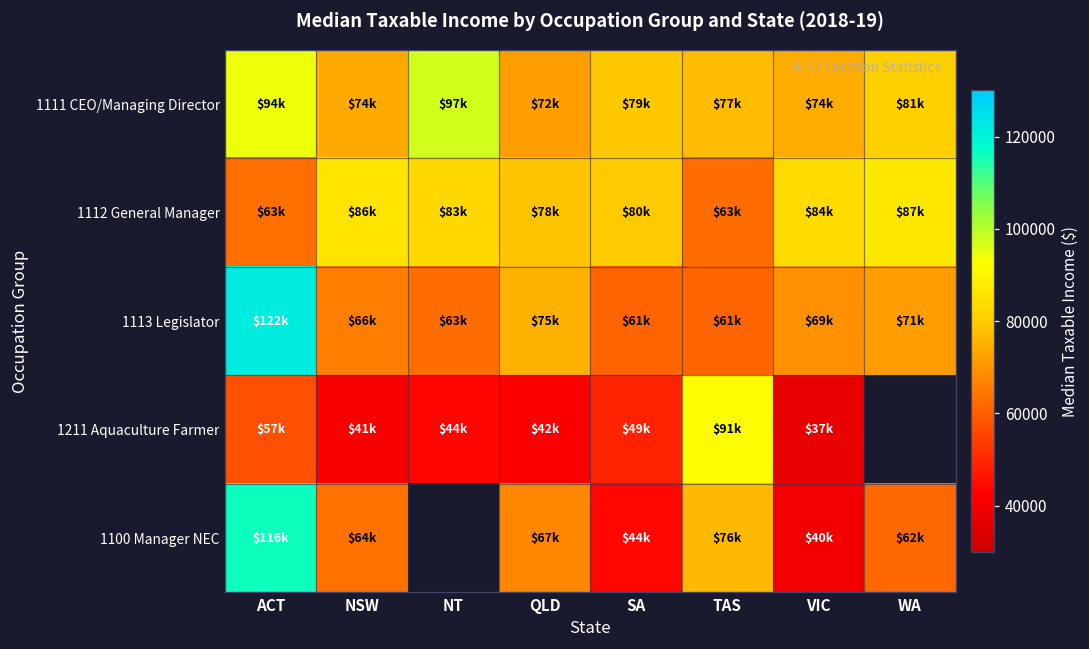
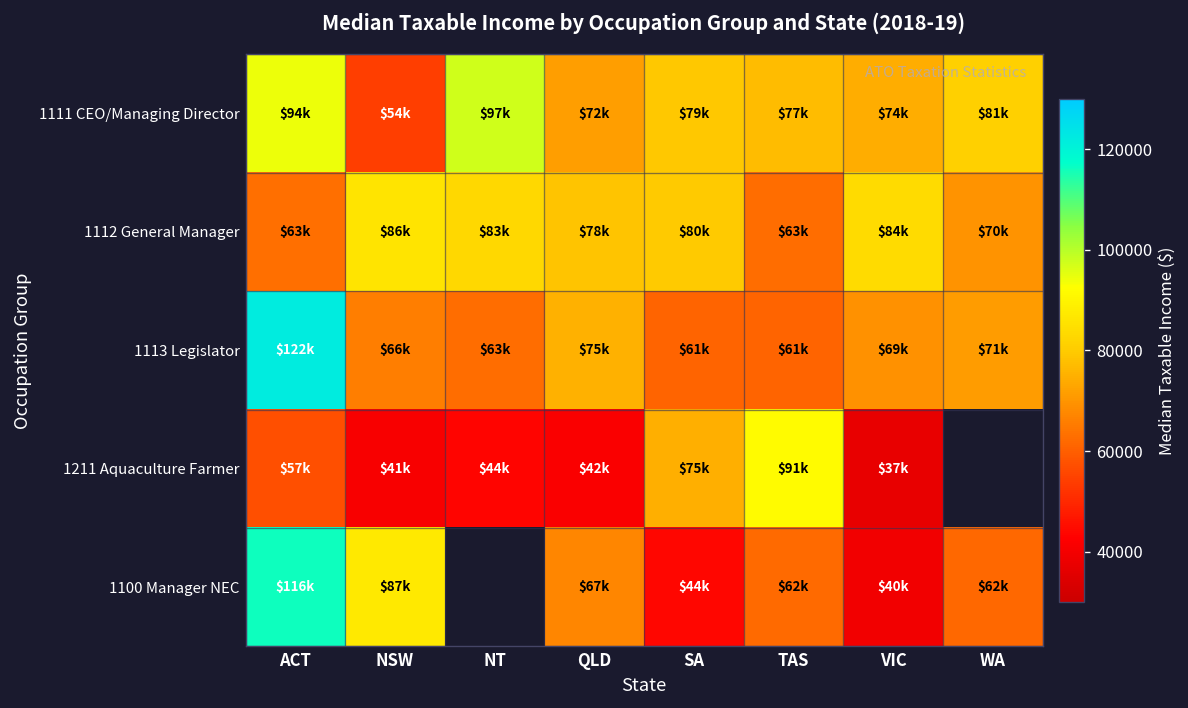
1111 CEO/Managing Director, NSW: $74k -> $54k
1112 General Manager, WA: $87k -> $70k
1211 Aquaculture Farmer, SA: $49k -> $75k
1100 Manager NEC, NSW: $64k -> $87k
1100 Manager NEC, TAS: $76k -> $62k
